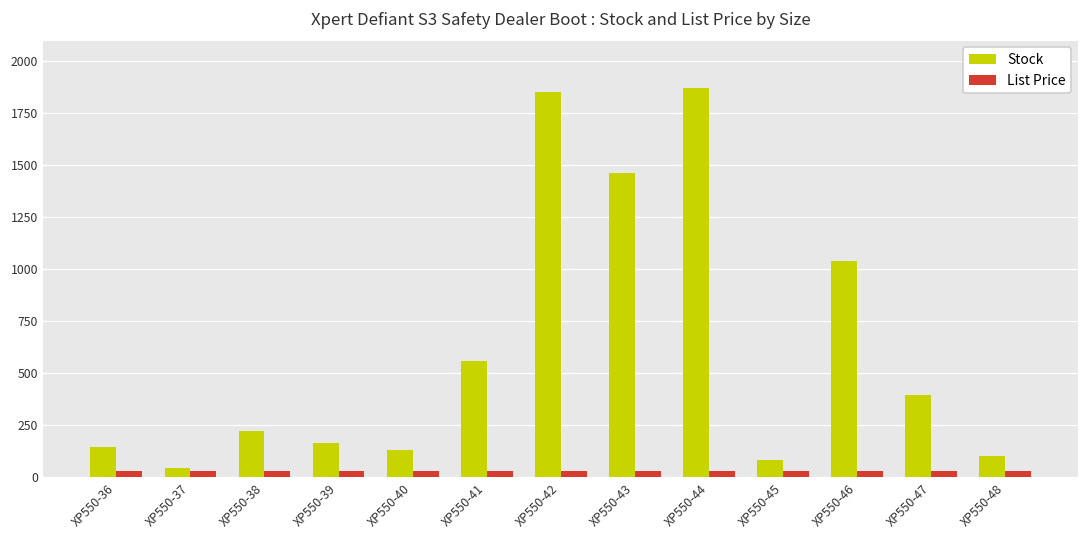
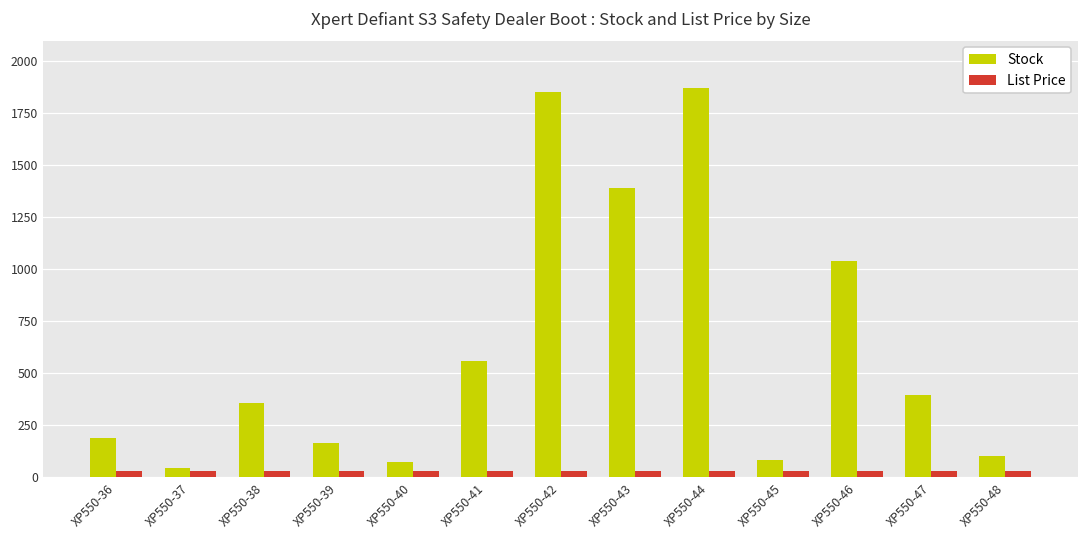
Stock, XP550-36: 150 -> 190
Stock, XP550-38: 220 -> 360
Stock, XP550-40: 130 -> 70
Stock, XP550-43: 1460 -> 1390
